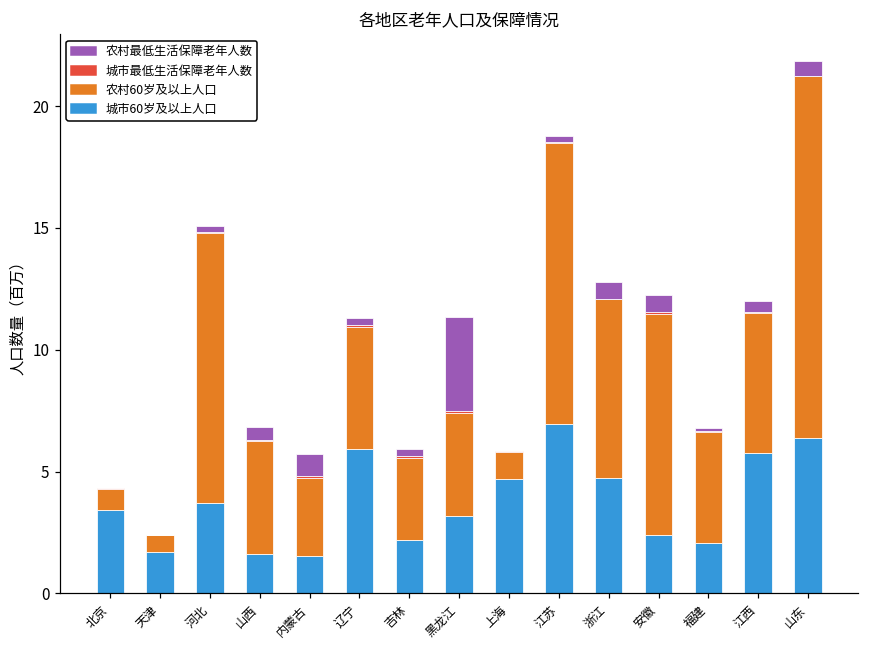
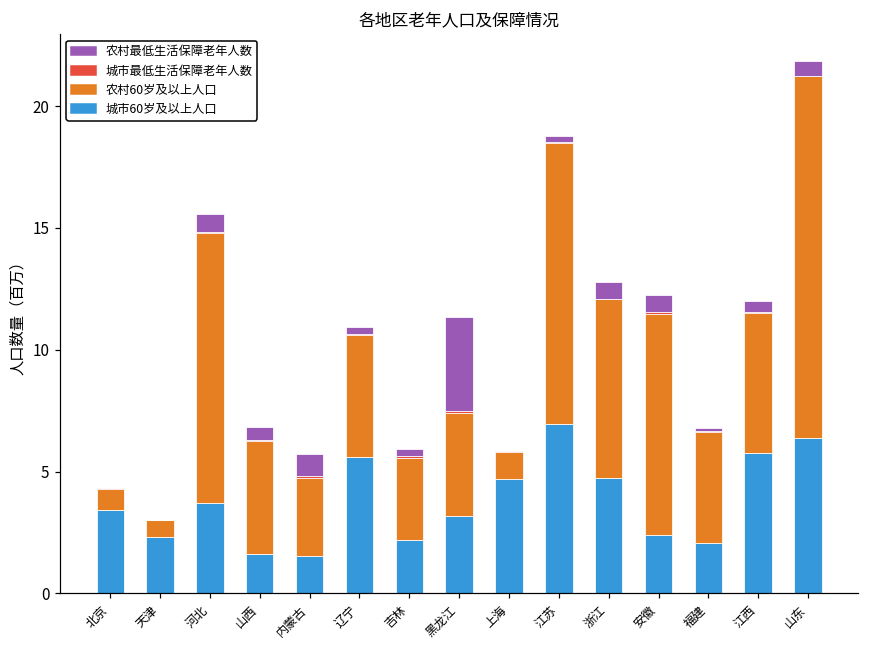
城市60岁及以上人口, 天津: 1.7 -> 2.3
农村最低生活保障老年人数, 河北: 0.2 -> 0.7
城市60岁及以上人口, 辽宁: 5.9 -> 5.6
